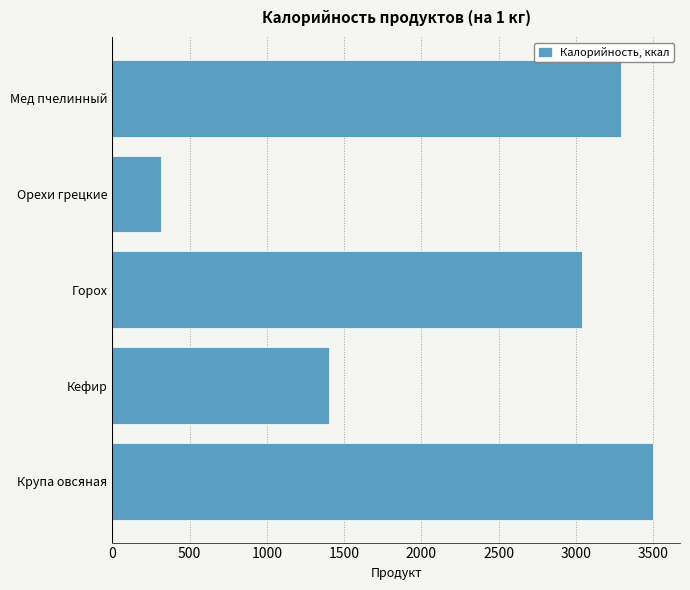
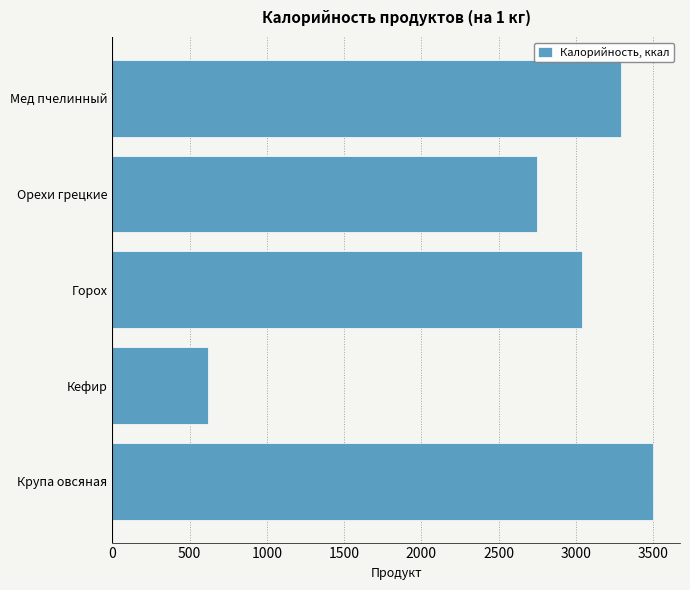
Орехи грецкие: 320 -> 2750
Кефир: 1400 -> 620
